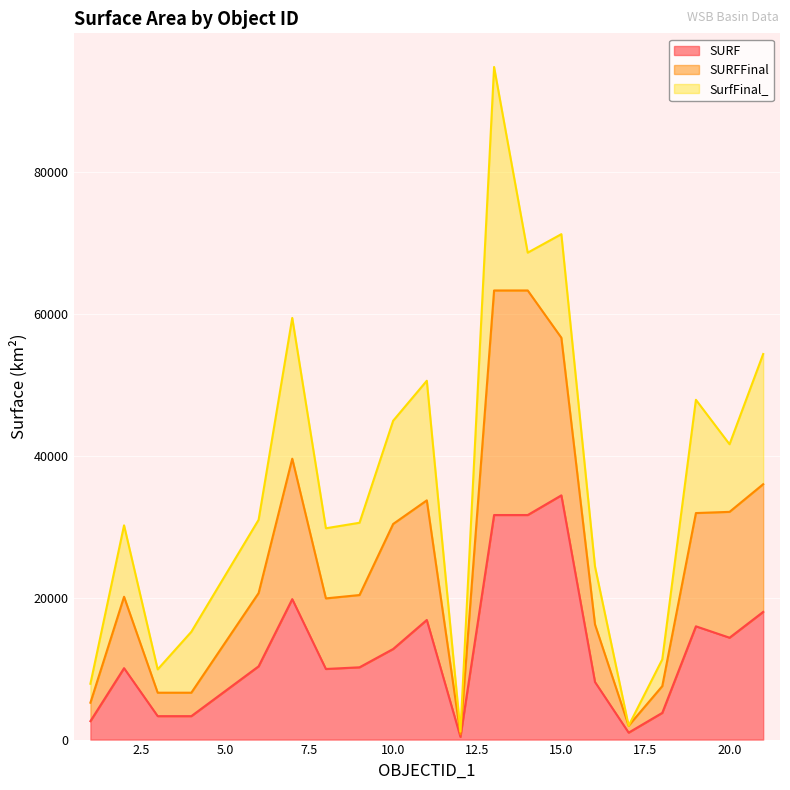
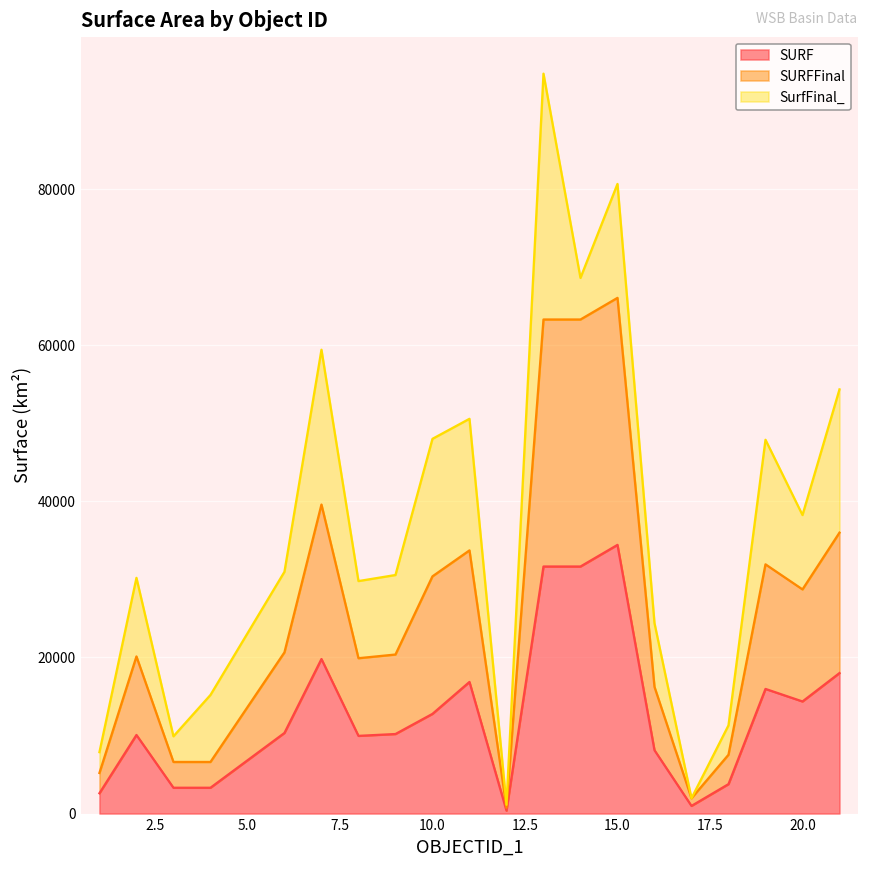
SurfFinal_, 10.0: 15000 -> 18000
SURFFinal, 15.0: 22000 -> 32000
SURFFinal, 20.0: 18000 -> 14000
